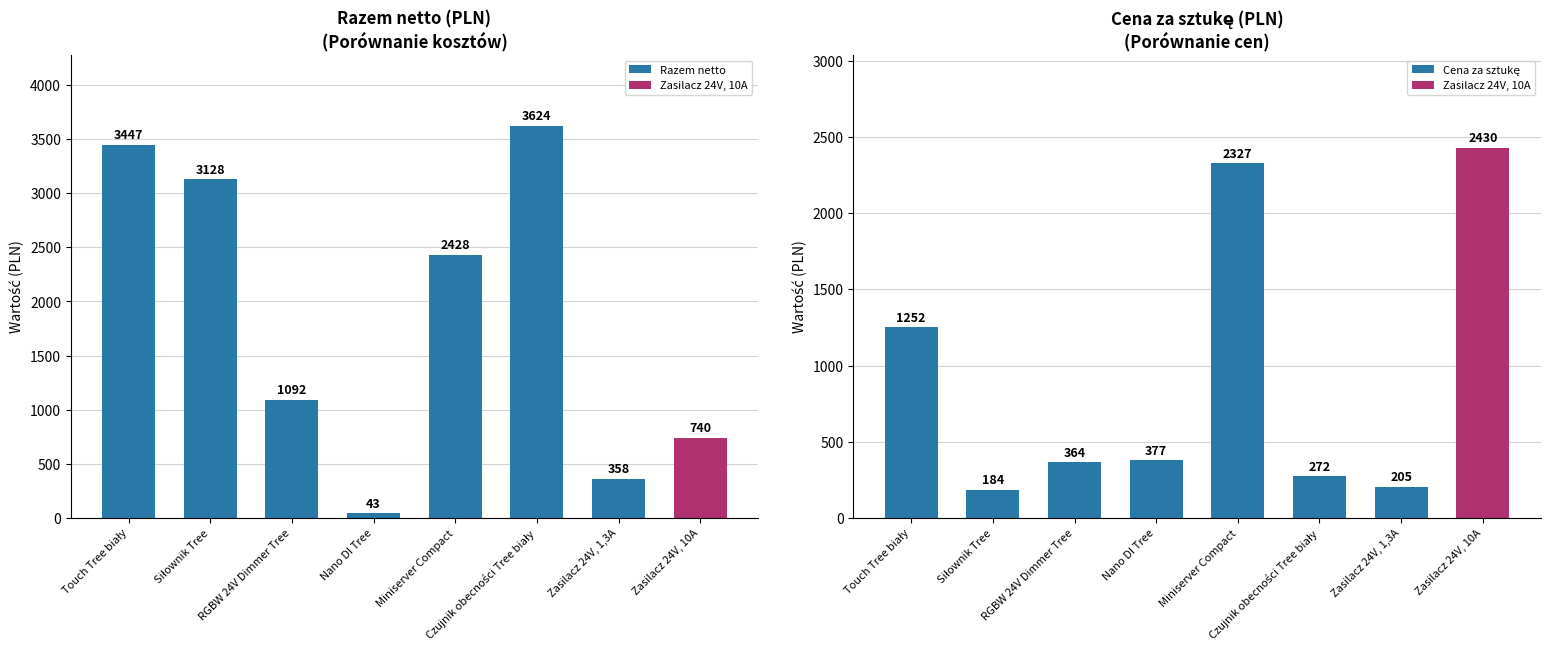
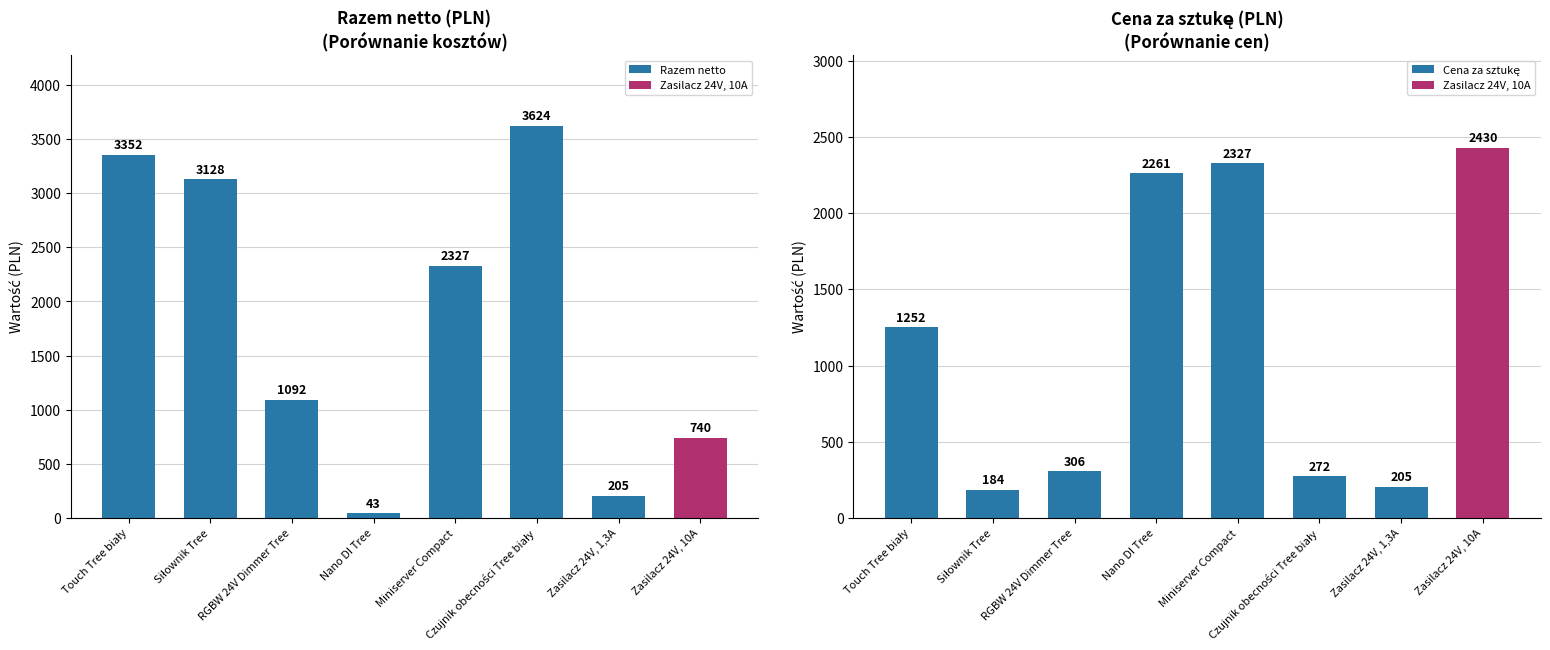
Razem netto (PLN) (Porównanie kosztów), Touch Tree biały: 3447 -> 3352
Razem netto (PLN) (Porównanie kosztów), Miniserver Compact: 2428 -> 2327
Razem netto (PLN) (Porównanie kosztów), Zasilacz 24V, 1,3A: 358 -> 205
Cena za sztukę (PLN) (Porównanie cen), RGBW 24V Dimmer Tree: 364 -> 306
Cena za sztukę (PLN) (Porównanie cen), Nano DI Tree: 377 -> 2261
